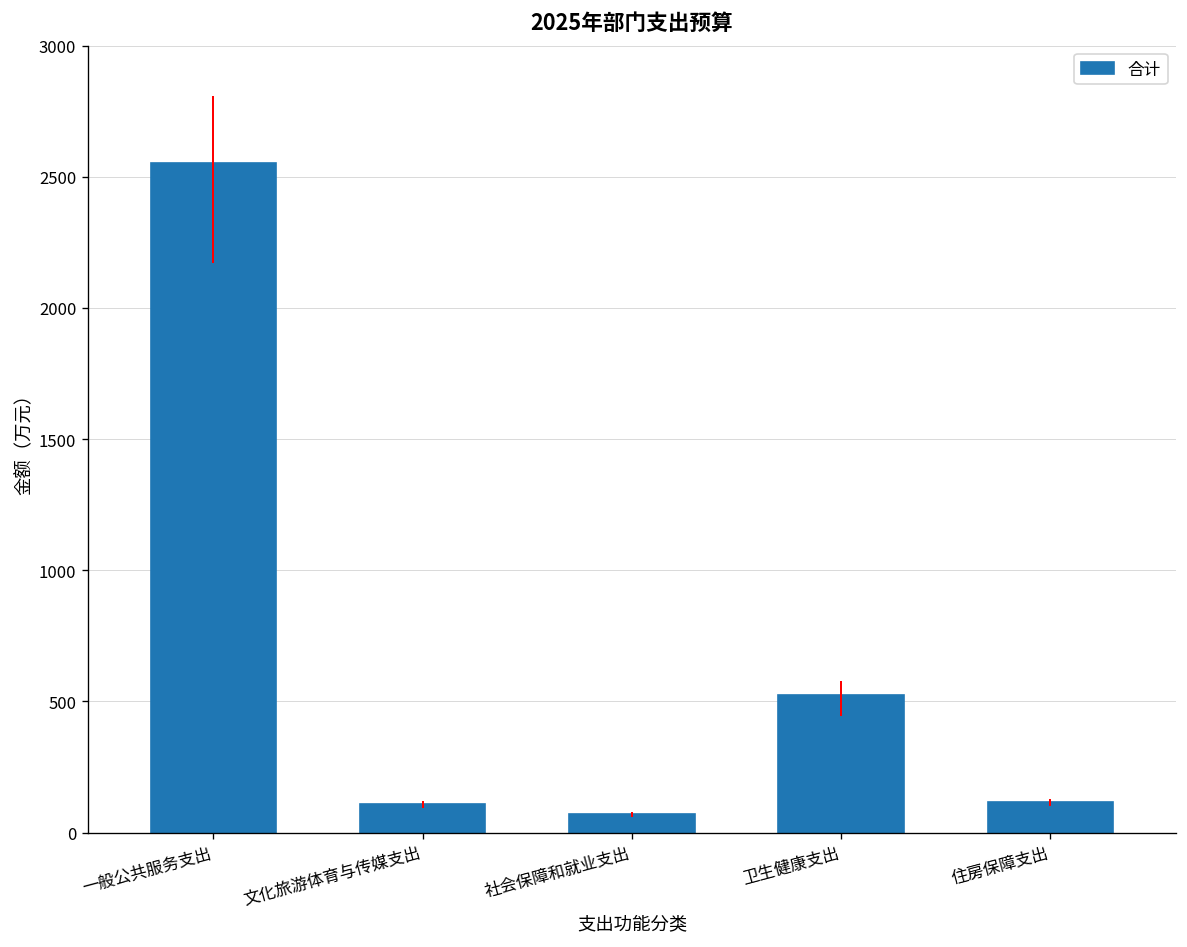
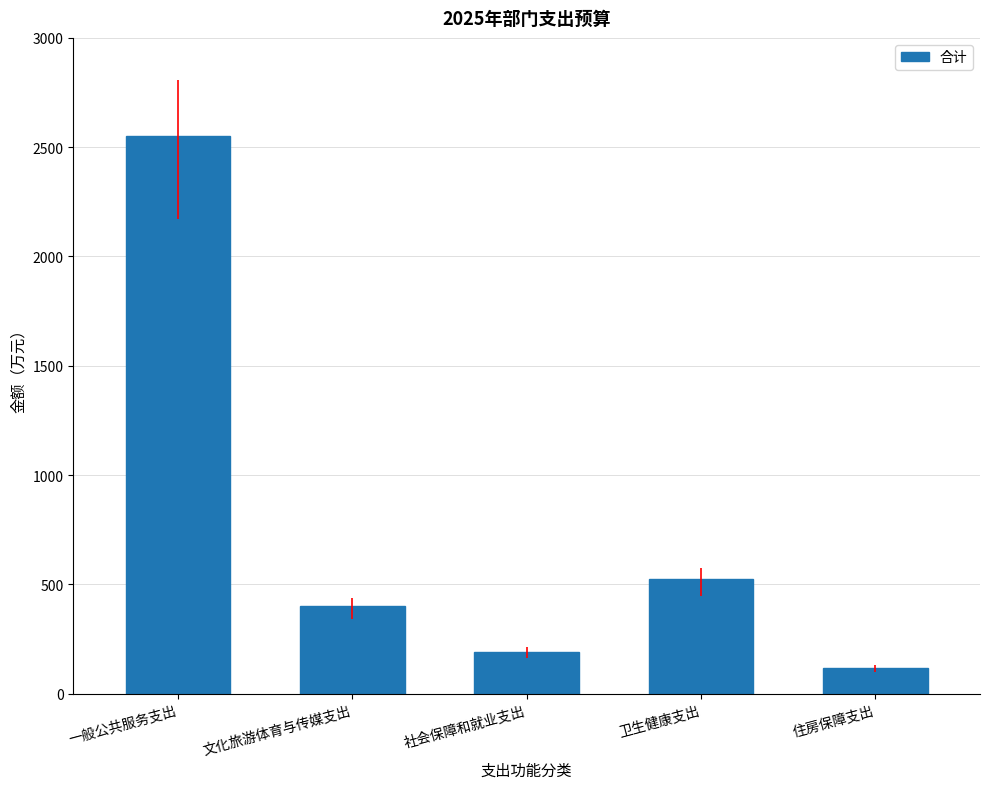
文化旅游体育与传媒支出: 110 -> 400
社会保障和就业支出: 70 -> 190
